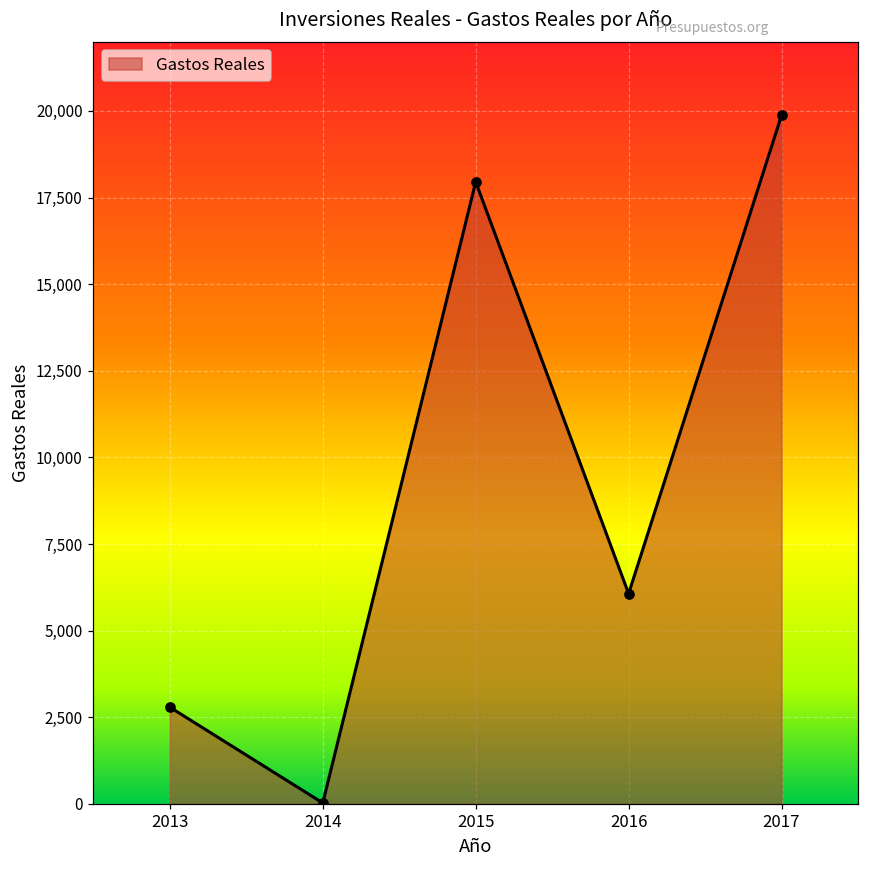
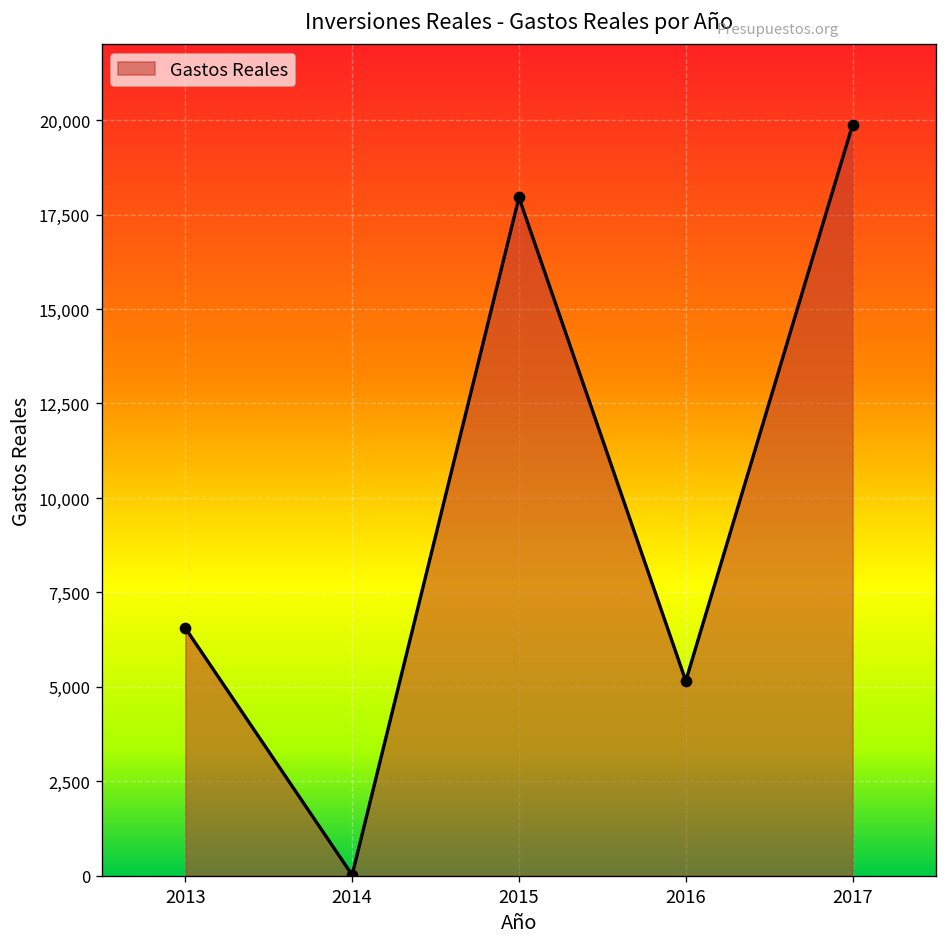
2013: 2,800 -> 6,600
2016: 6,100 -> 5,200
